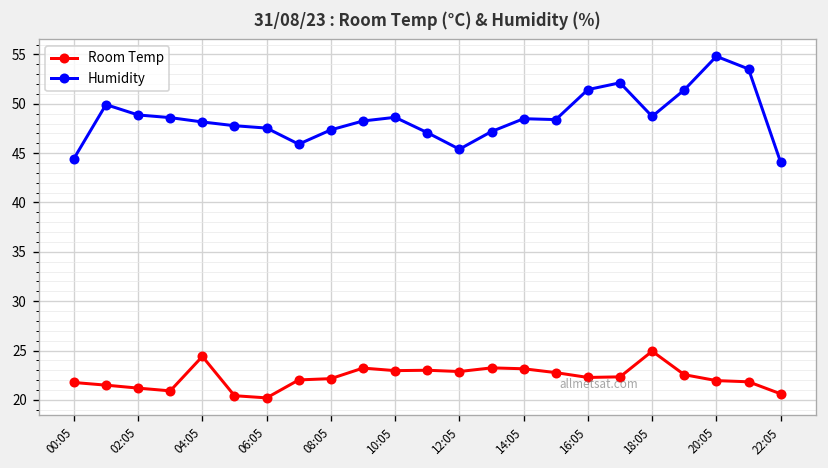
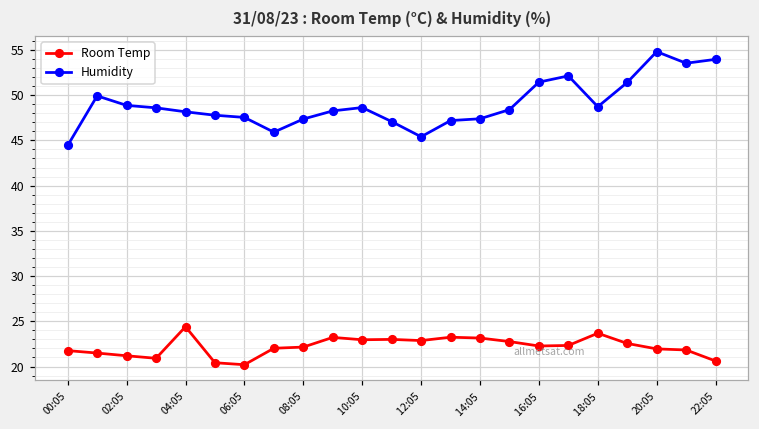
Humidity, 14:05: 48 -> 47
Room Temp, 18:05: 25 -> 24
Humidity, 22:05: 44 -> 54
